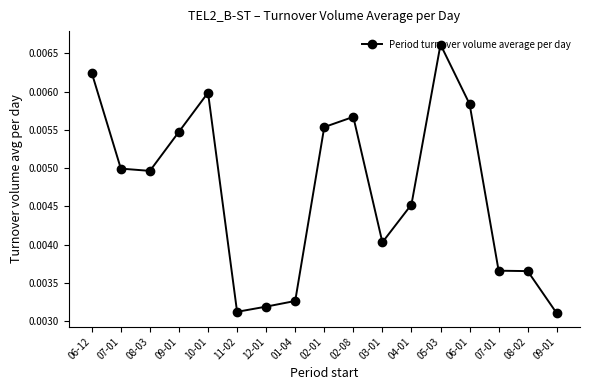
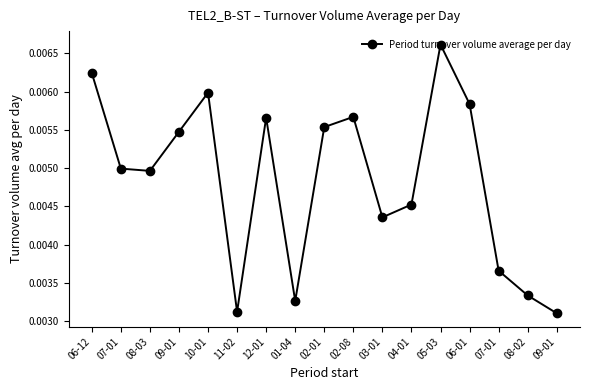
12-01: 0.0032 -> 0.0057
03-01: 0.0040 -> 0.0044
08-02: 0.0037 -> 0.0033
